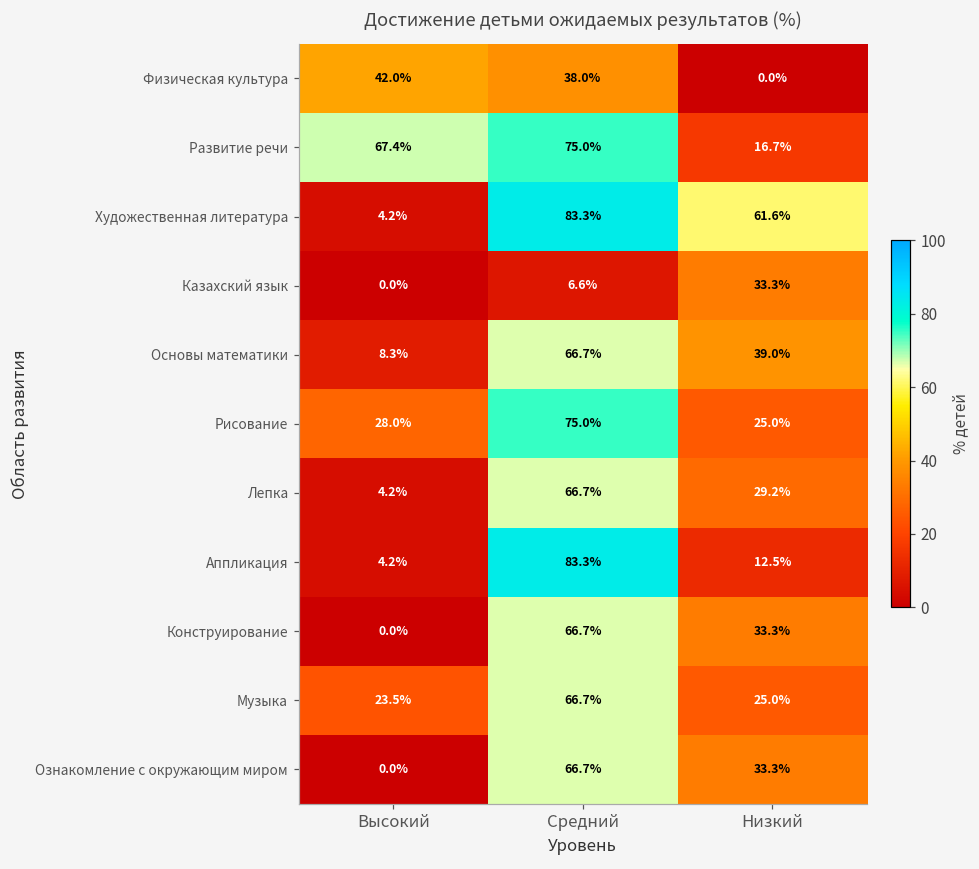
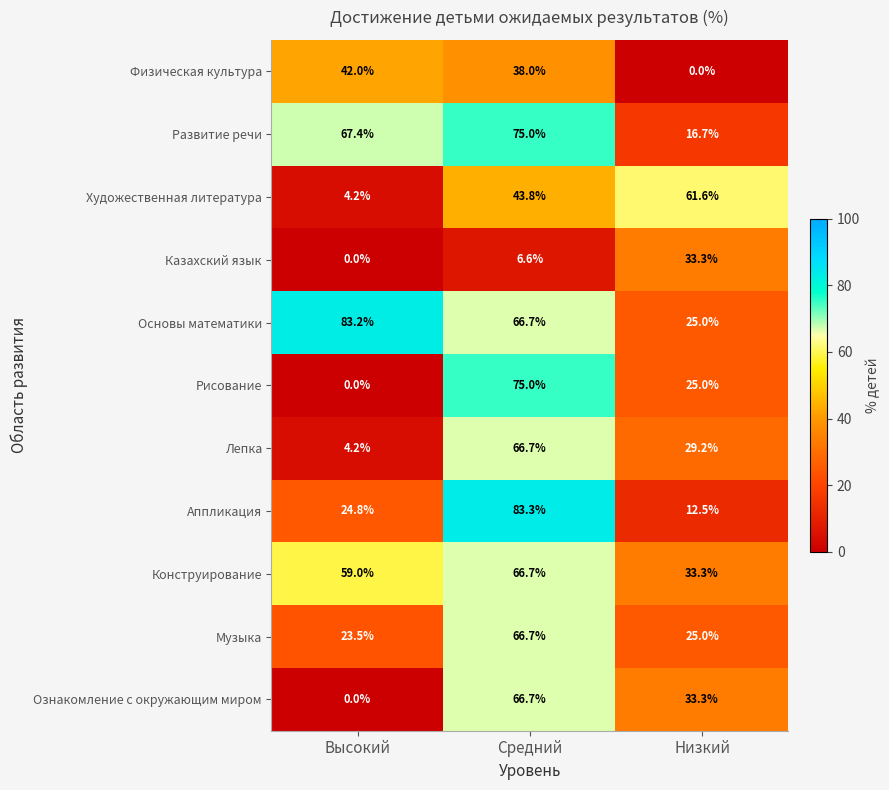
Художественная литература, Средний: 83.3% -> 43.8%
Основы математики, Высокий: 8.3% -> 83.2%
Основы математики, Низкий: 39.0% -> 25.0%
Рисование, Высокий: 28.0% -> 0.0%
Аппликация, Высокий: 4.2% -> 24.8%
Конструирование, Высокий: 0.0% -> 59.0%
